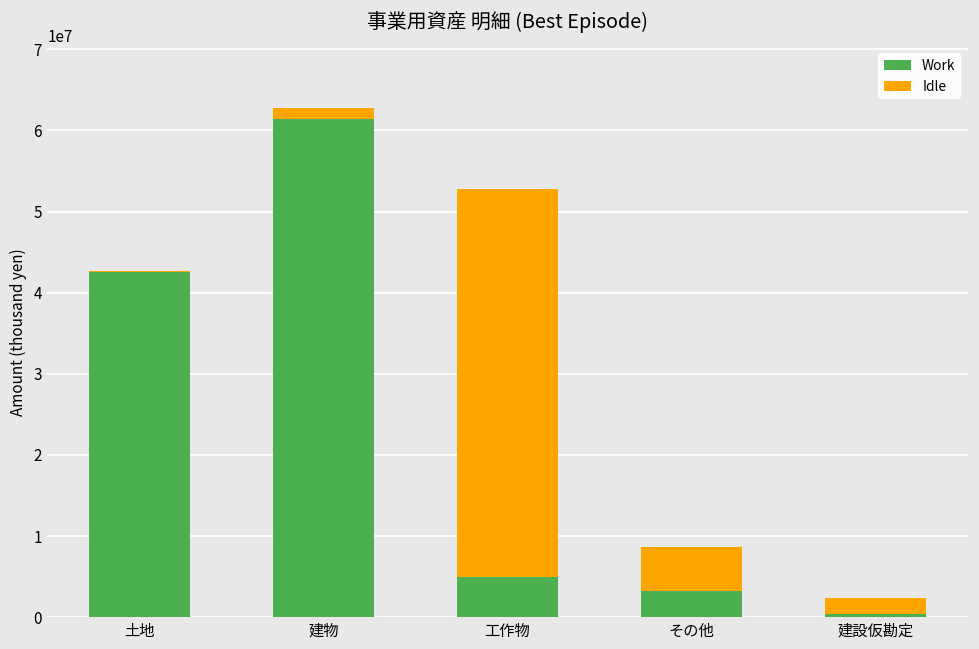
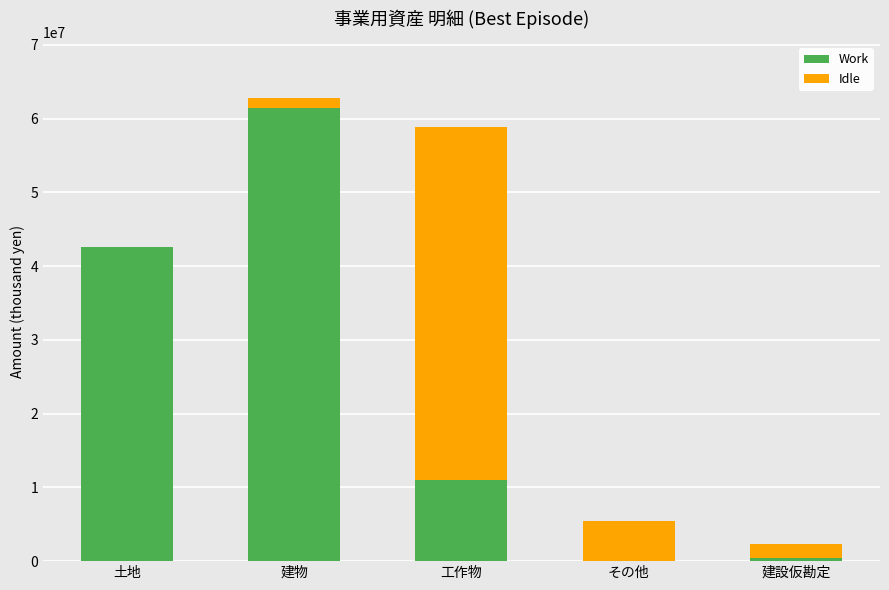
Work, 工作物: 5000000 -> 11000000
Work, その他: 3000000 -> 0
